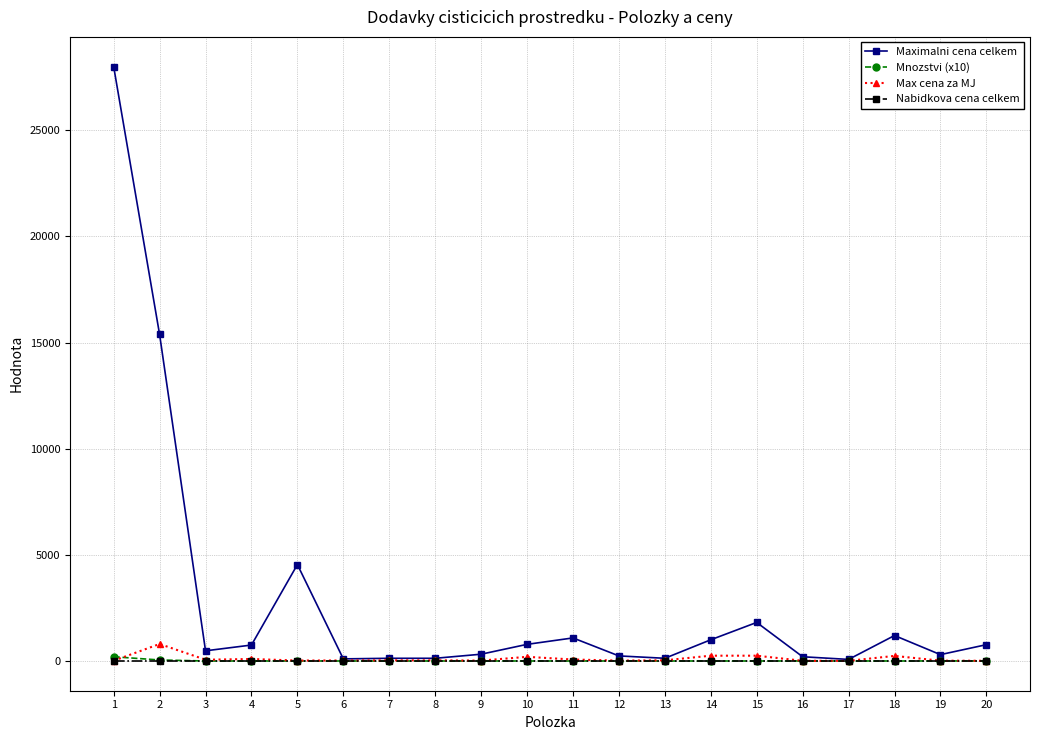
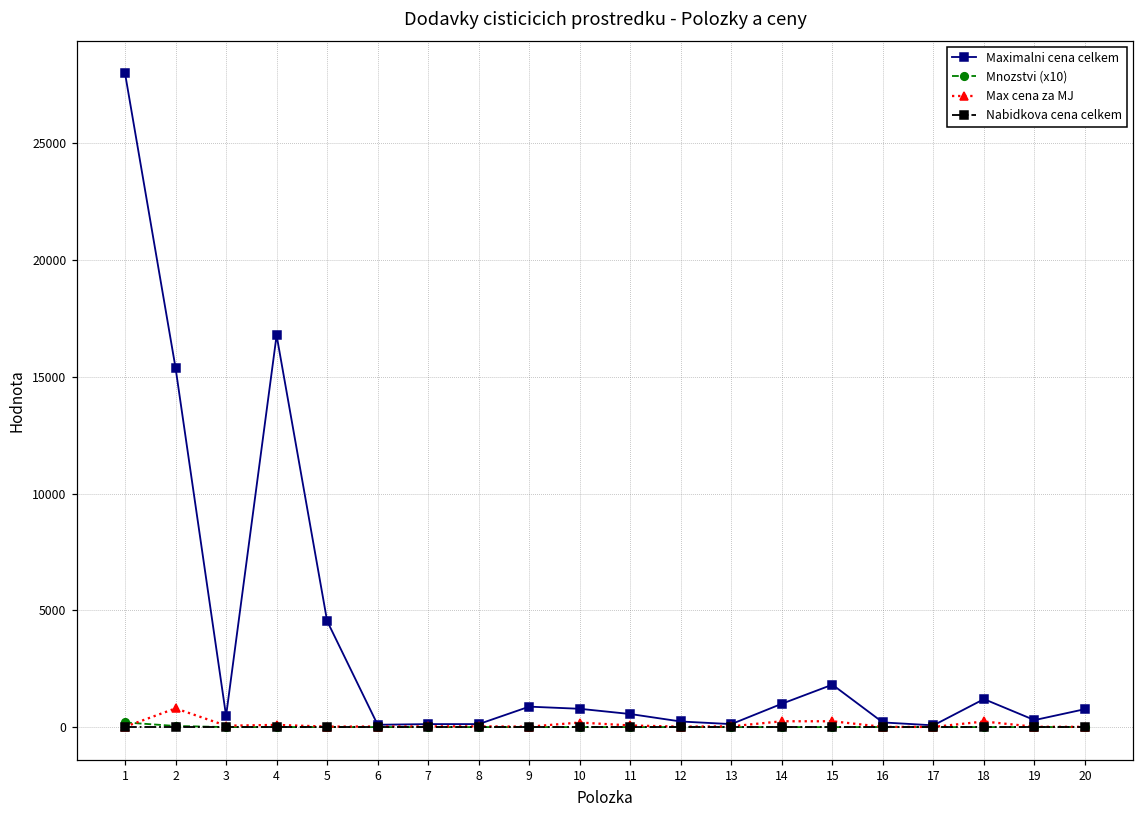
Maximalni cena celkem, 4: 800 -> 16800
Maximalni cena celkem, 9: 300 -> 900
Maximalni cena celkem, 11: 1100 -> 600
